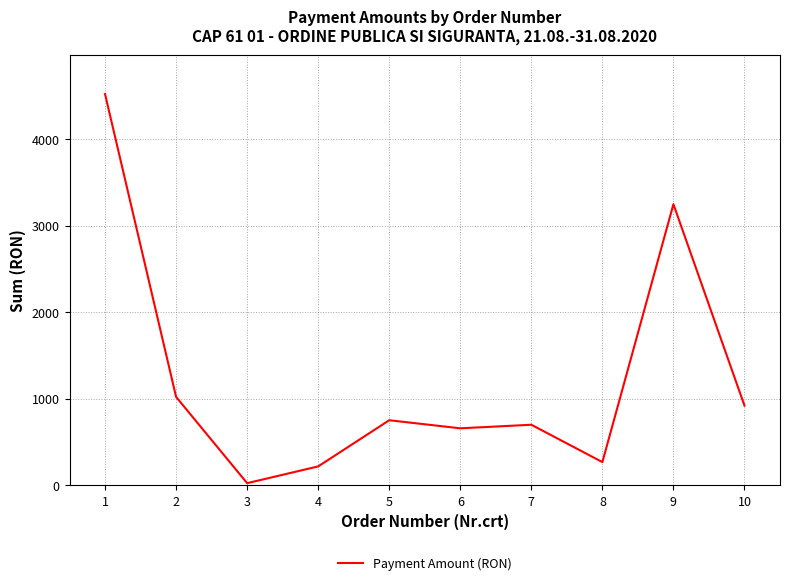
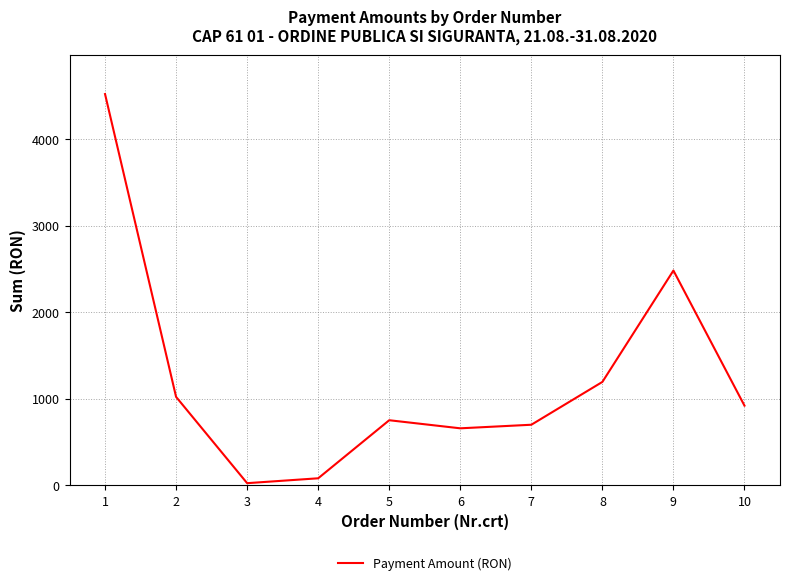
4: 200 -> 100
8: 300 -> 1200
9: 3300 -> 2500
